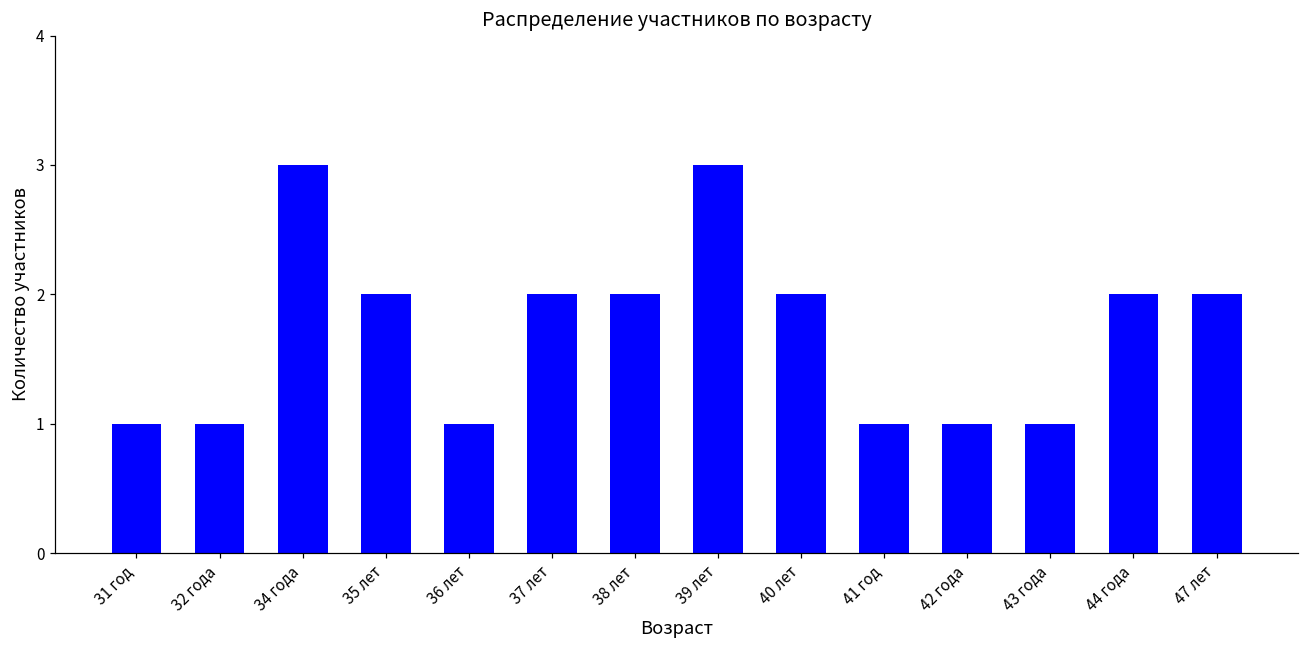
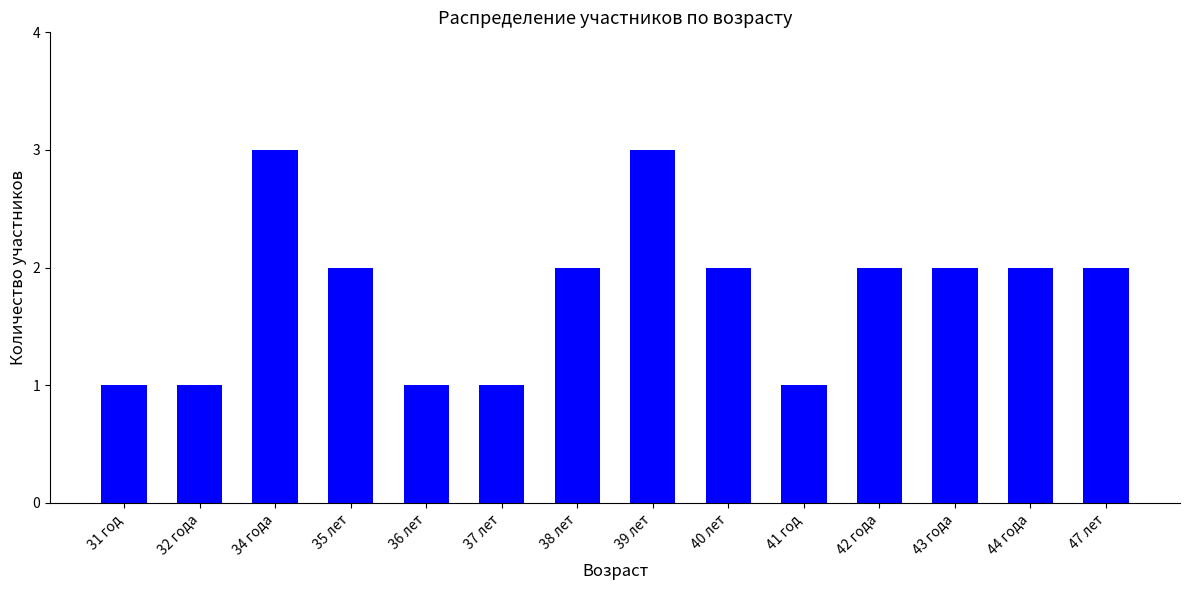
37 лет: 2 -> 1
42 года: 1 -> 2
43 года: 1 -> 2
